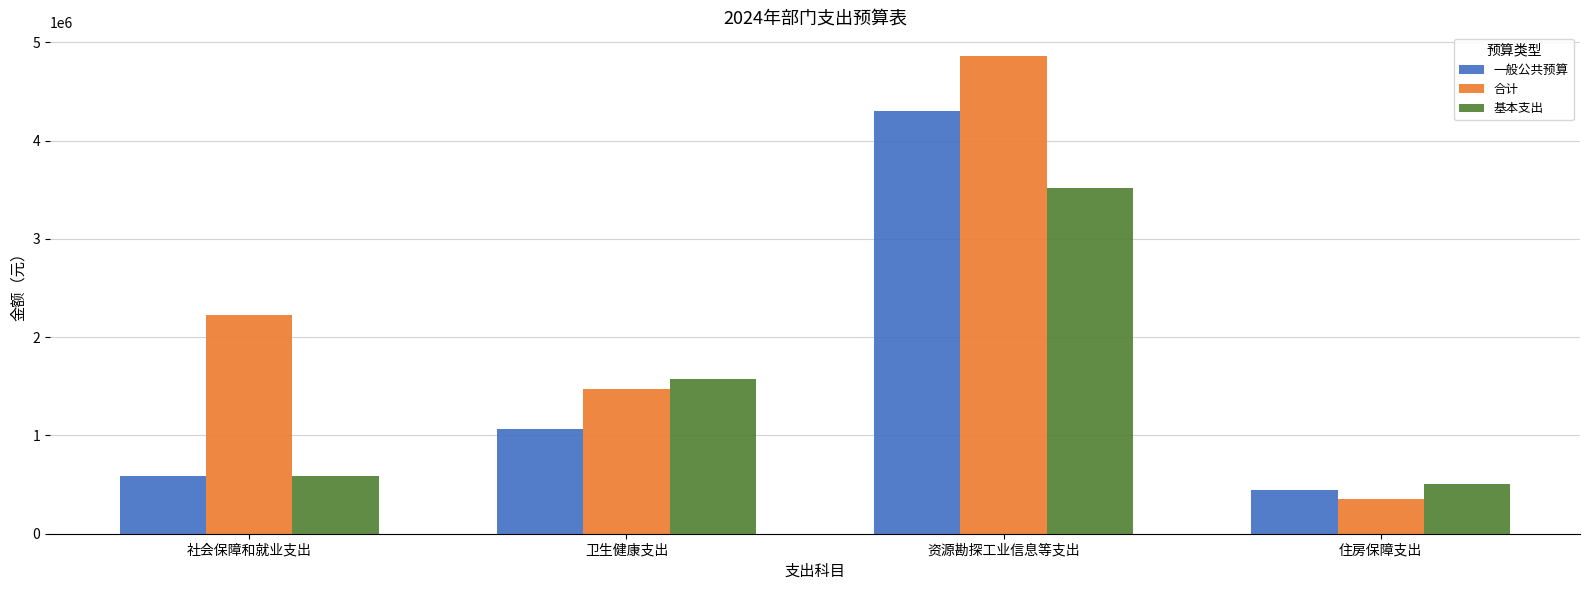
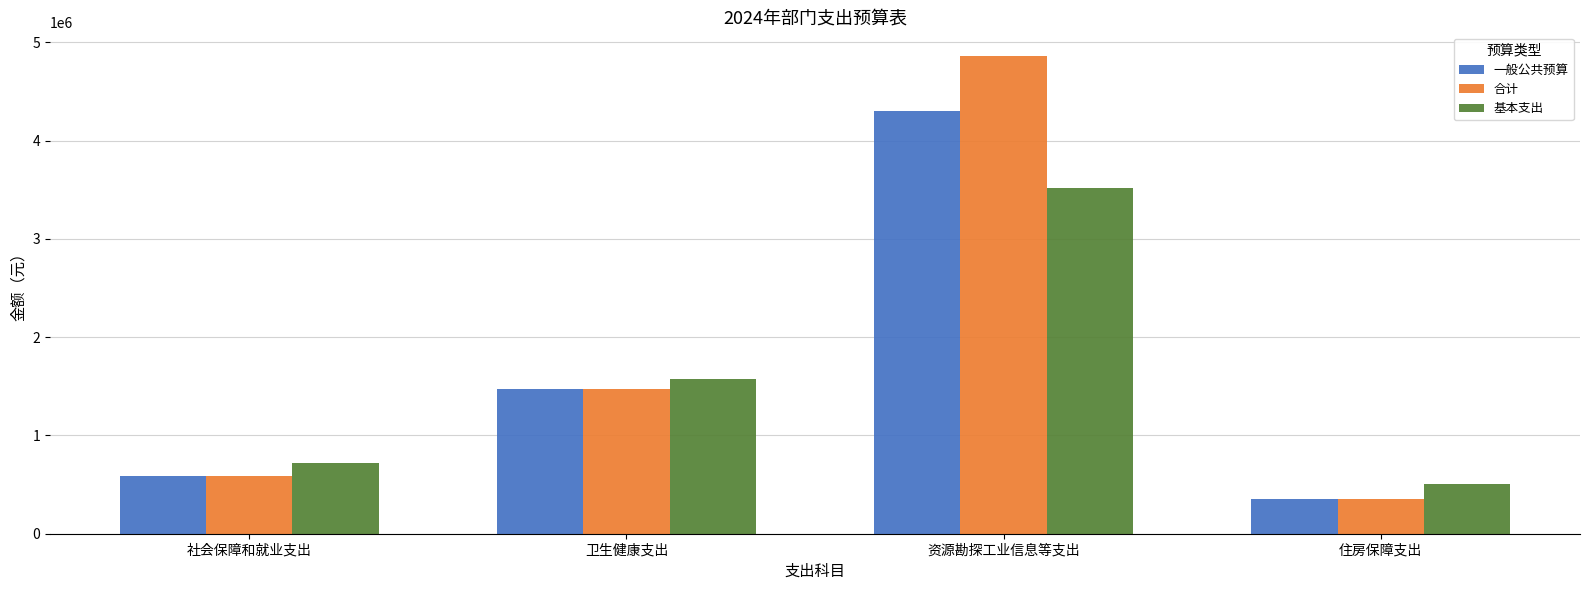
合计, 社会保障和就业支出: 2200000 -> 600000
基本支出, 社会保障和就业支出: 600000 -> 700000
一般公共预算, 卫生健康支出: 1100000 -> 1500000
一般公共预算, 住房保障支出: 450000 -> 360000
